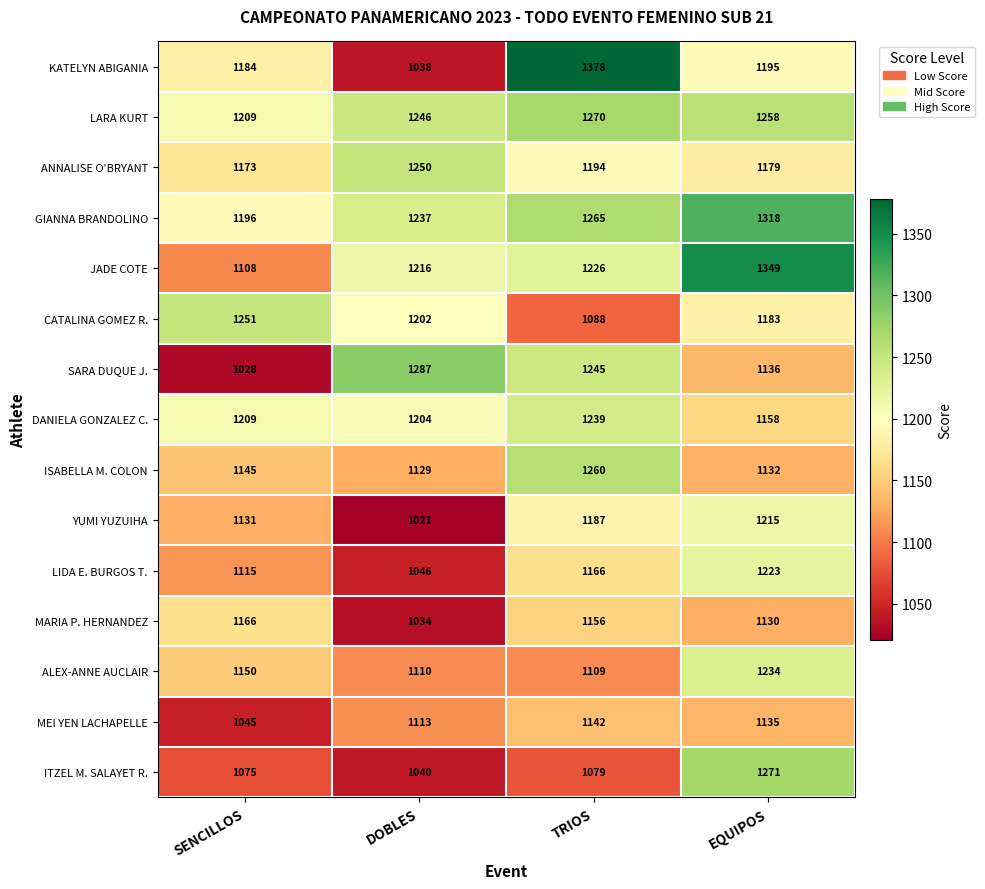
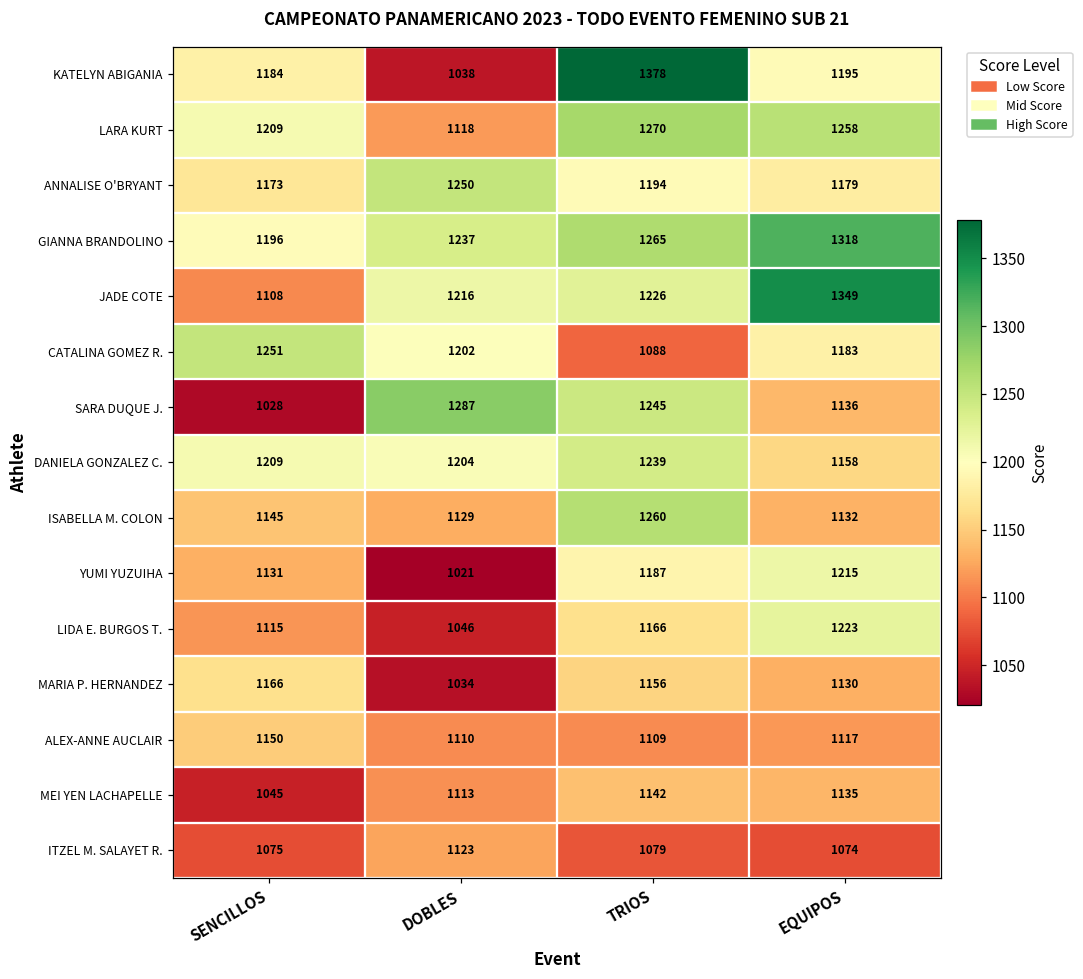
LARA KURT, DOBLES: 1246 -> 1118
ALEX-ANNE AUCLAIR, EQUIPOS: 1234 -> 1117
ITZEL M. SALAYET R., DOBLES: 1040 -> 1123
ITZEL M. SALAYET R., EQUIPOS: 1271 -> 1074
